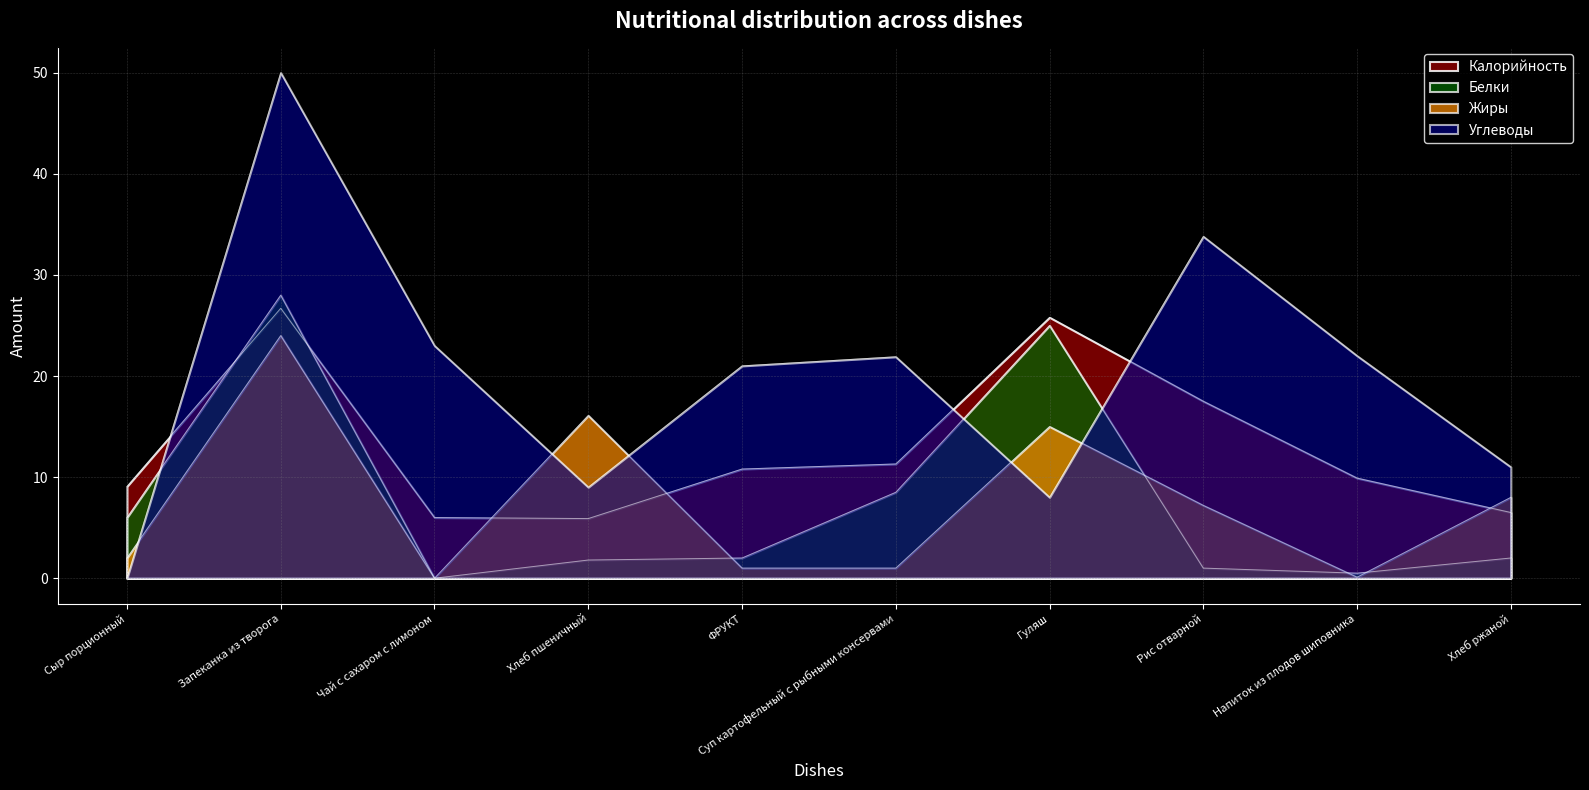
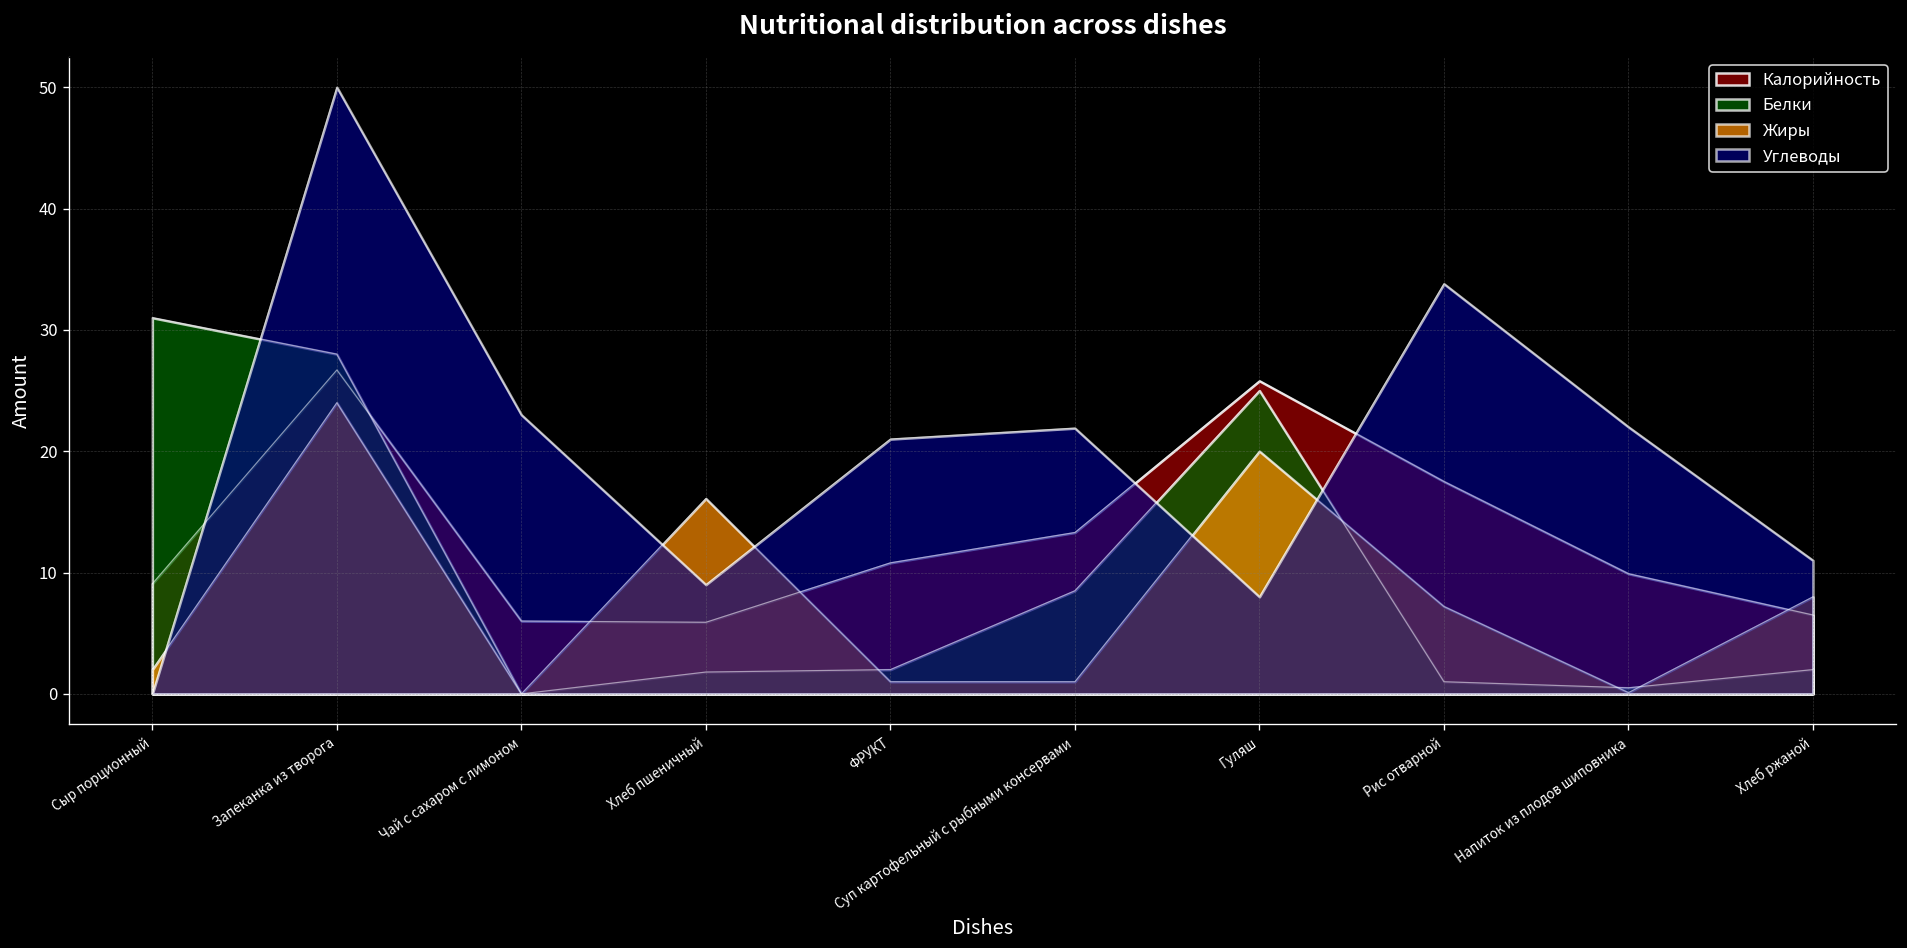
Белки, Сыр порционный: 6 -> 31
Калорийность, Суп картофельный с рыбными консервами: 11.3 -> 13.3
Жиры, Гуляш: 15 -> 20
